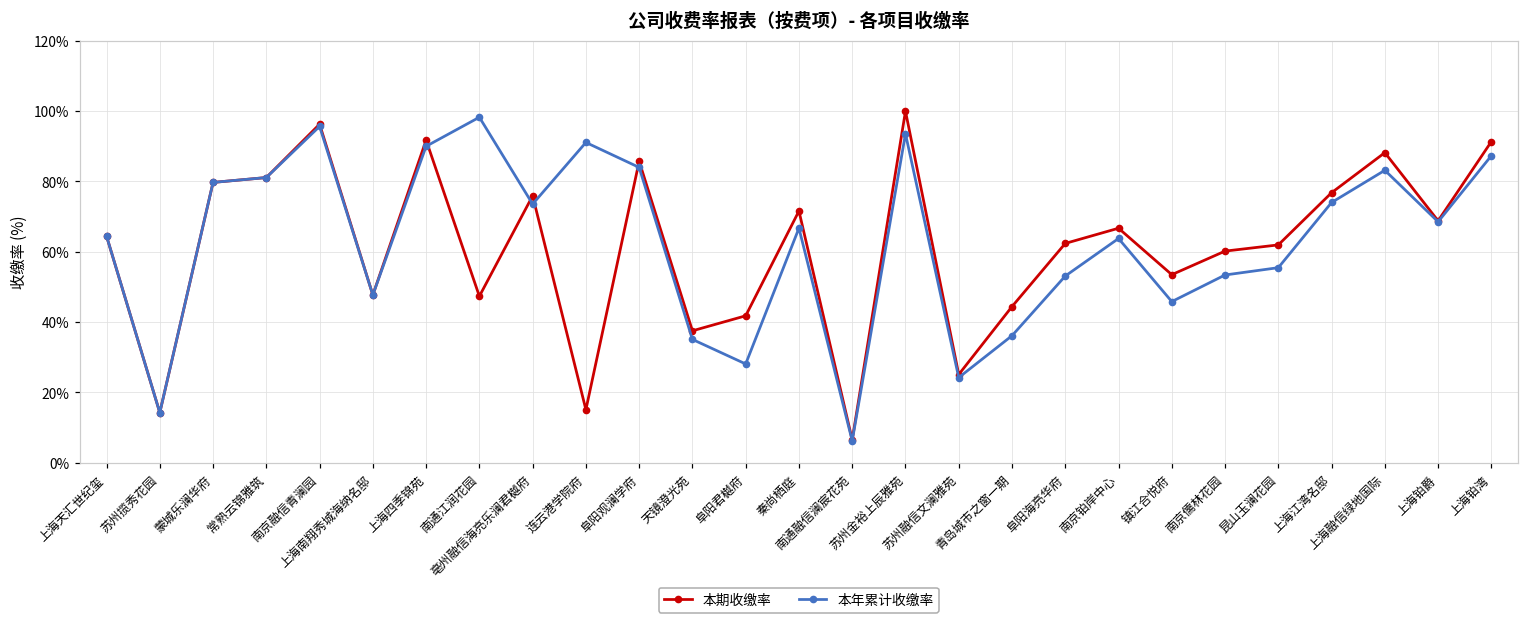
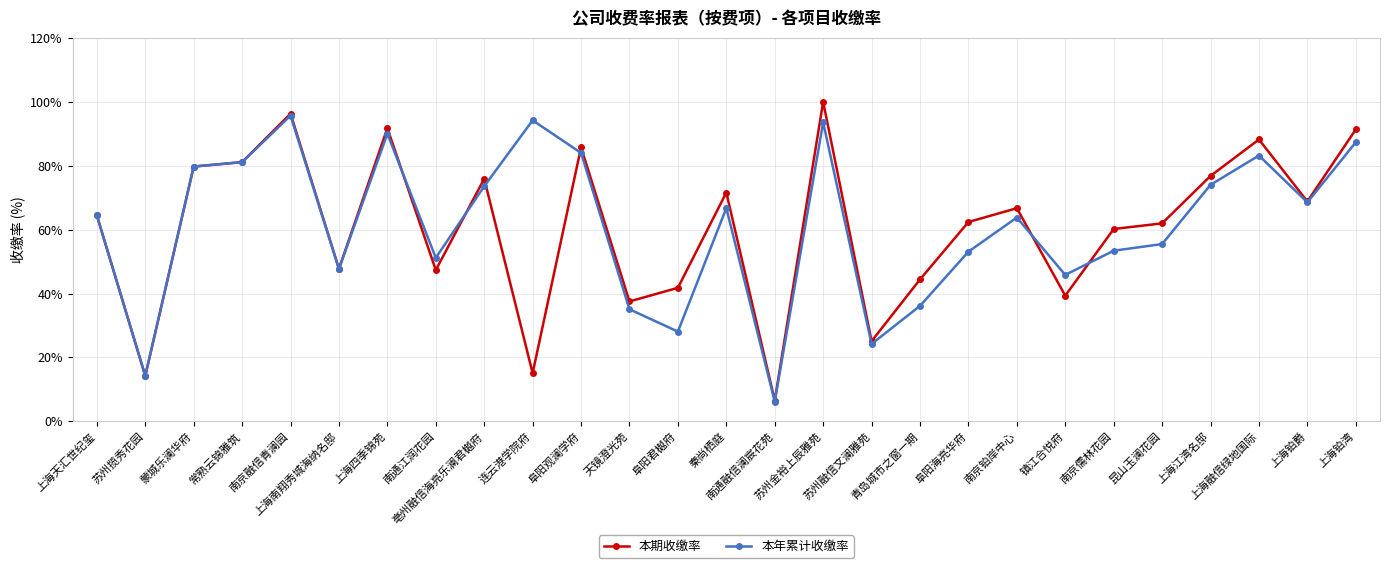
本年累计收缴率, 南通江润花园: 98% -> 51%
本年累计收缴率, 连云港学院府: 91% -> 94%
本期收缴率, 镇江合悦府: 53% -> 39%
